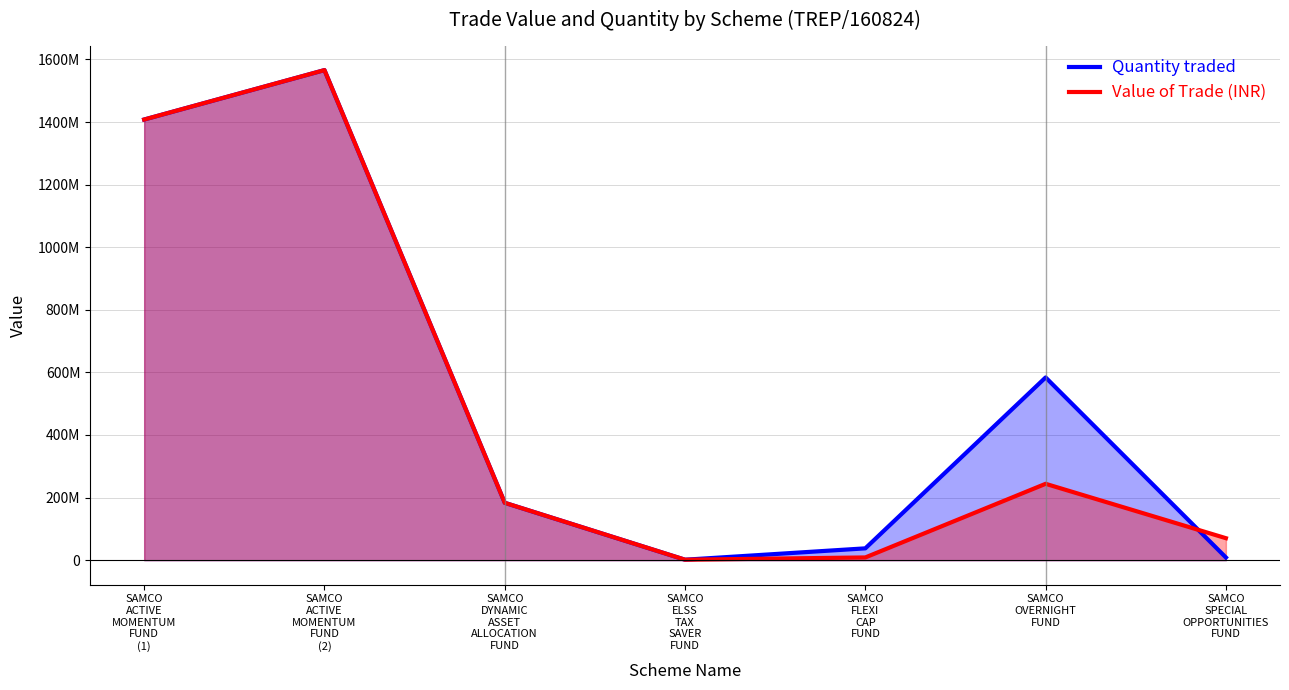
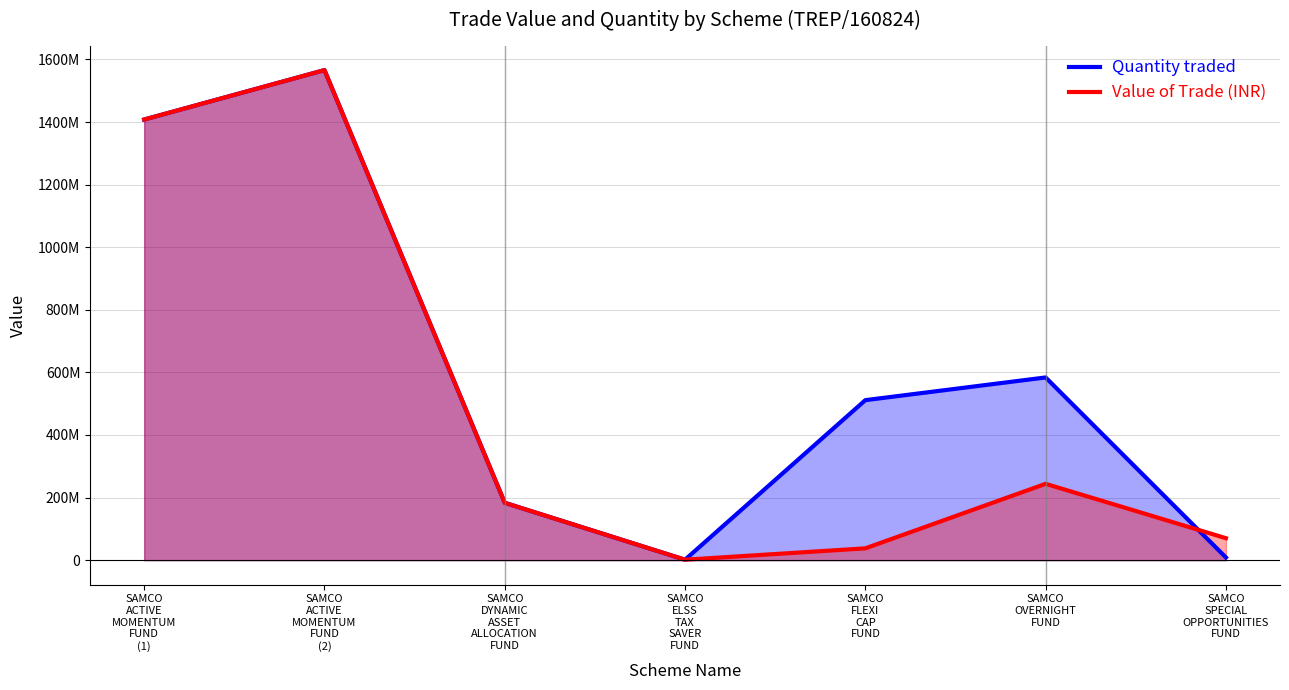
Quantity traded, SAMCO FLEXI CAP FUND: 40000000 -> 510000000
Value of Trade (INR), SAMCO FLEXI CAP FUND: 10000000 -> 40000000
